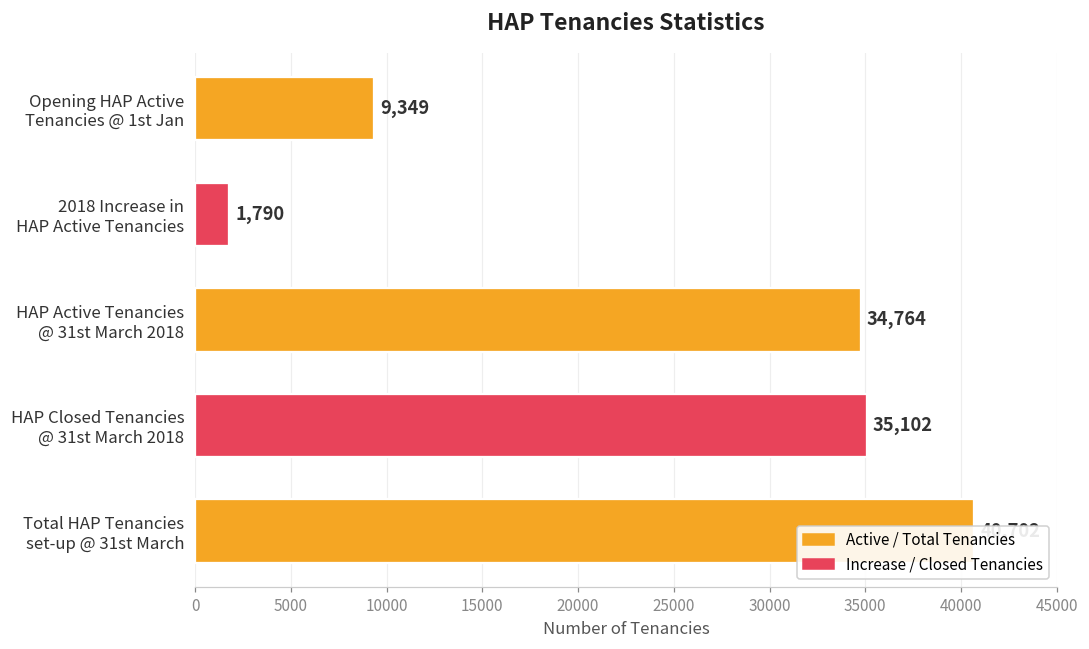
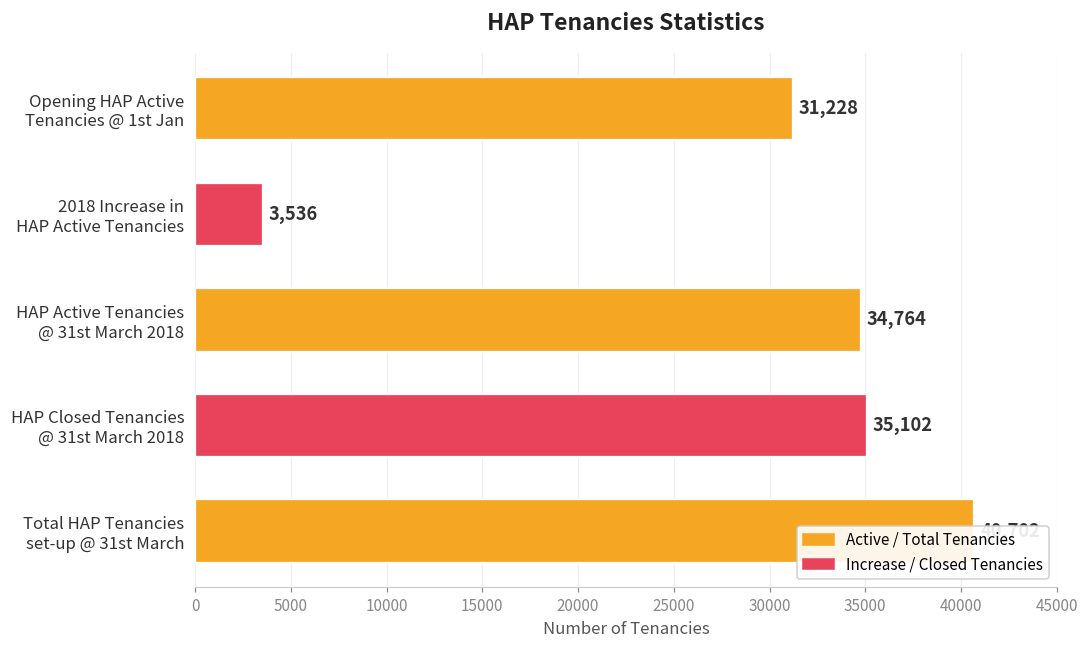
Opening HAP Active Tenancies @ 1st Jan: 9,349 -> 31,228
2018 Increase in HAP Active Tenancies: 1,790 -> 3,536
